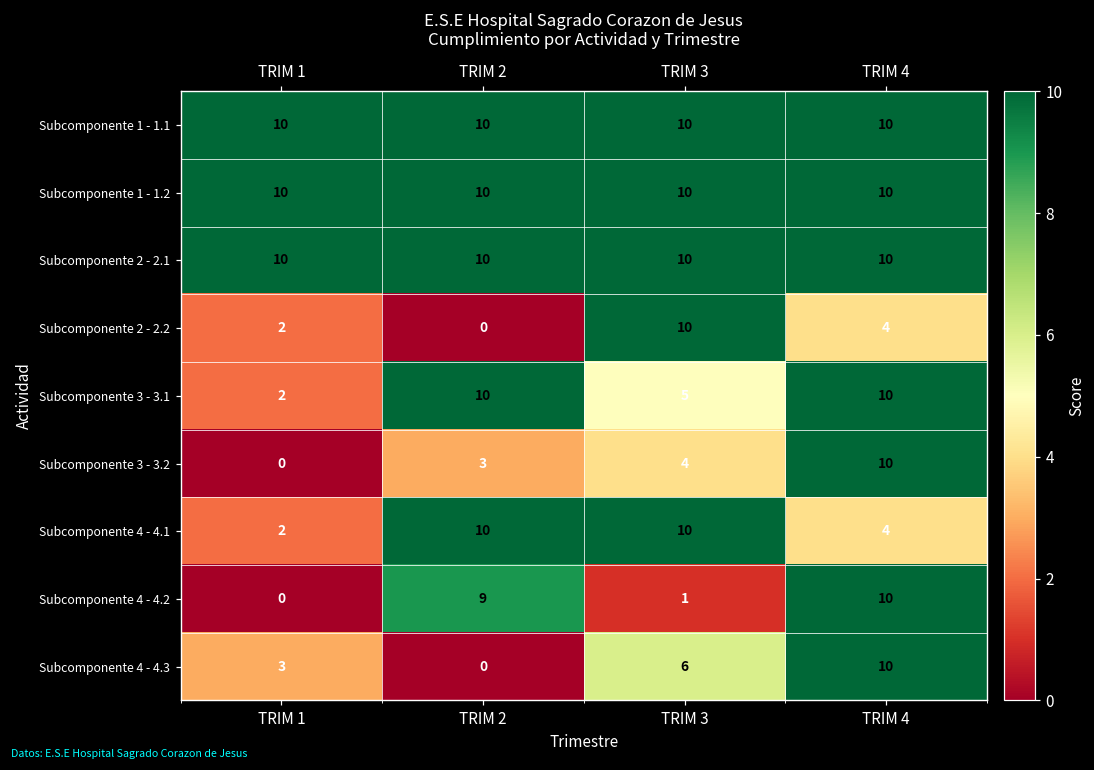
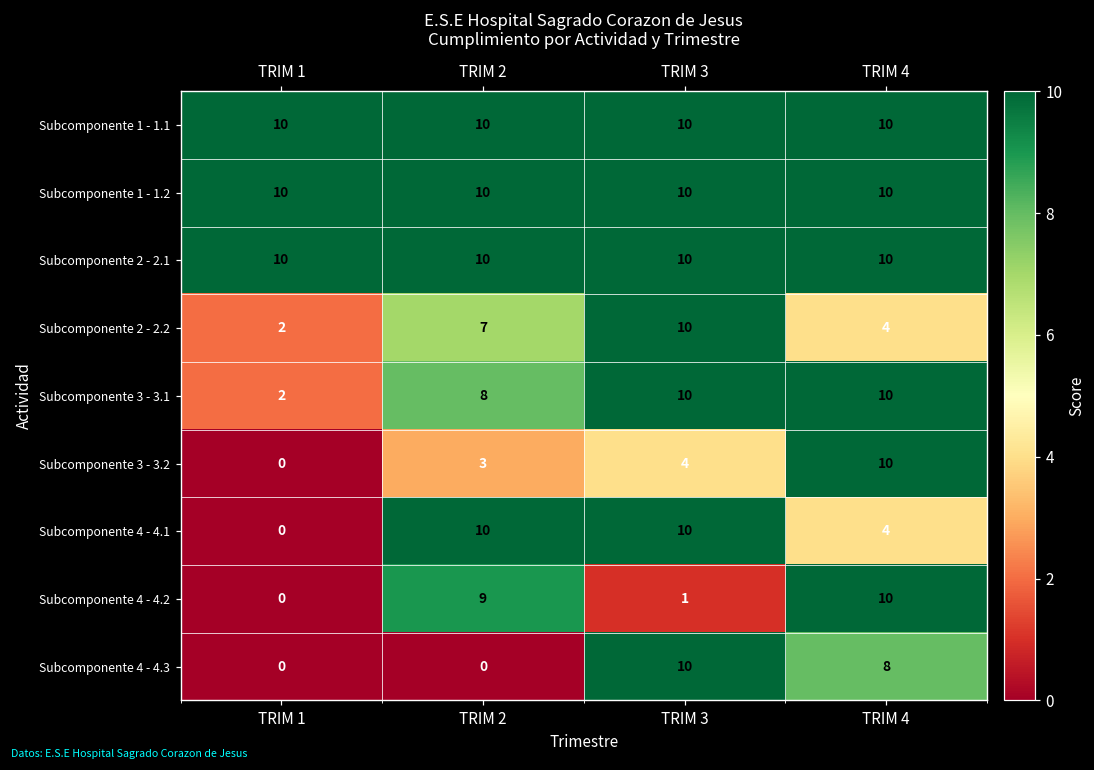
Subcomponente 2 - 2.2, TRIM 2: 0 -> 7
Subcomponente 3 - 3.1, TRIM 2: 10 -> 8
Subcomponente 3 - 3.1, TRIM 3: 5 -> 10
Subcomponente 4 - 4.1, TRIM 1: 2 -> 0
Subcomponente 4 - 4.3, TRIM 1: 3 -> 0
Subcomponente 4 - 4.3, TRIM 3: 6 -> 10
Subcomponente 4 - 4.3, TRIM 4: 10 -> 8
